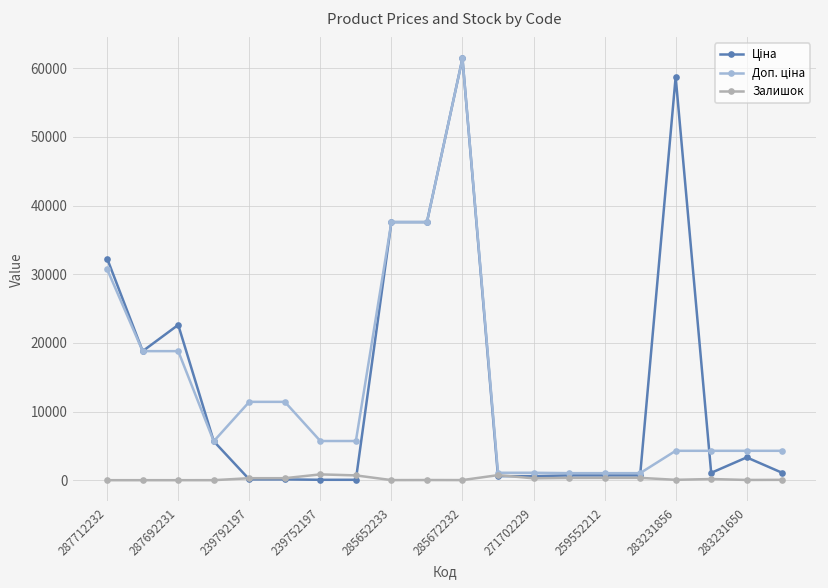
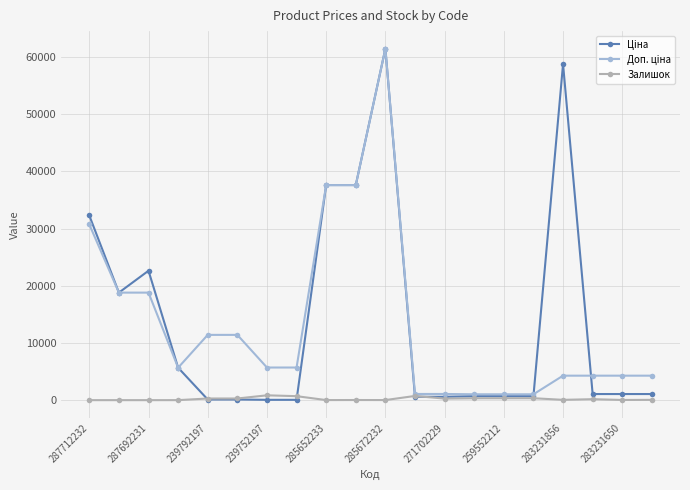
Ціна, 283231650: 3000 -> 1000
